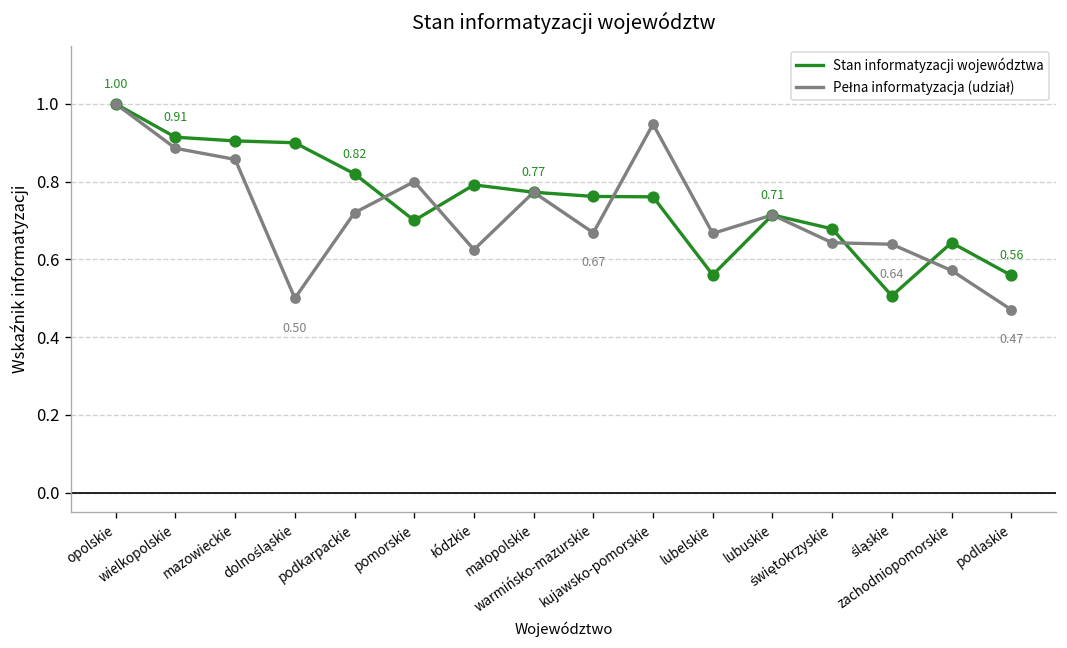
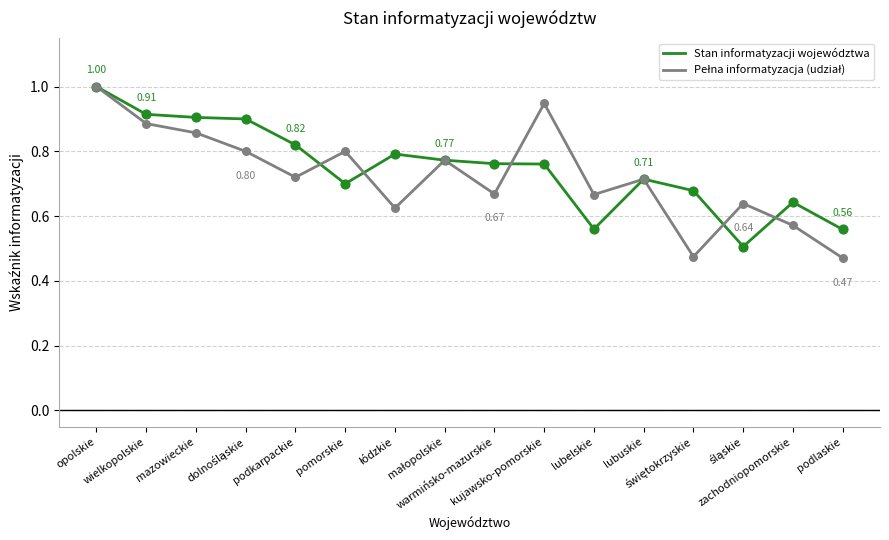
Pełna informatyzacja (udział), dolnośląskie: 0.50 -> 0.80
Pełna informatyzacja (udział), świętokrzyskie: 0.64 -> 0.47
